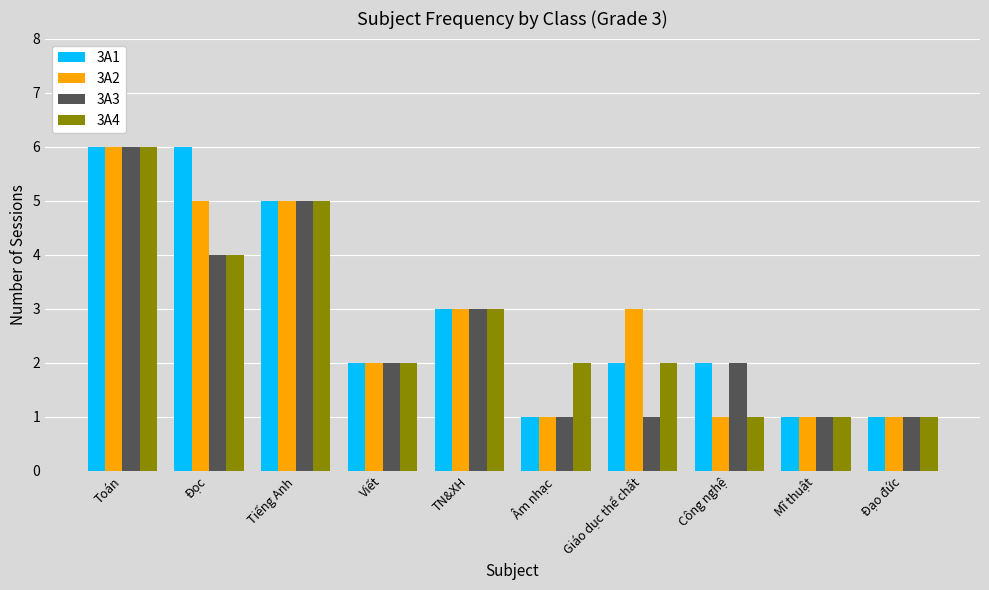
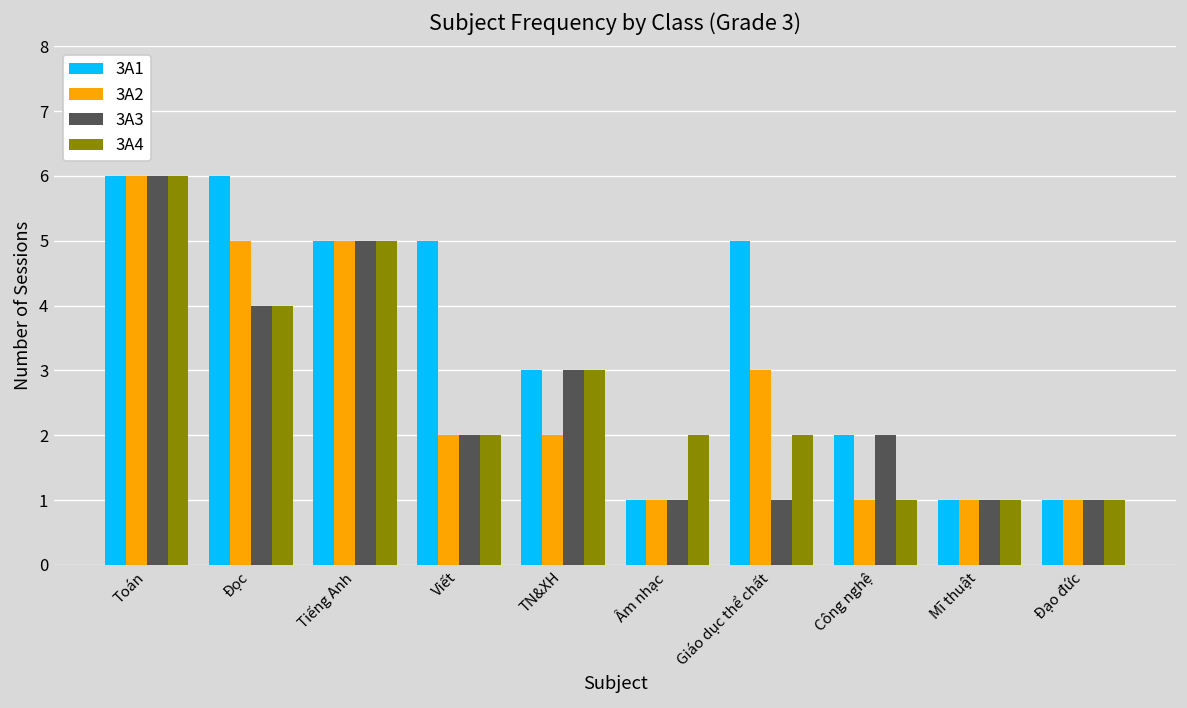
3A1, Viết: 2 -> 5
3A2, TN&XH: 3 -> 2
3A1, Giáo dục thể chất: 2 -> 5
